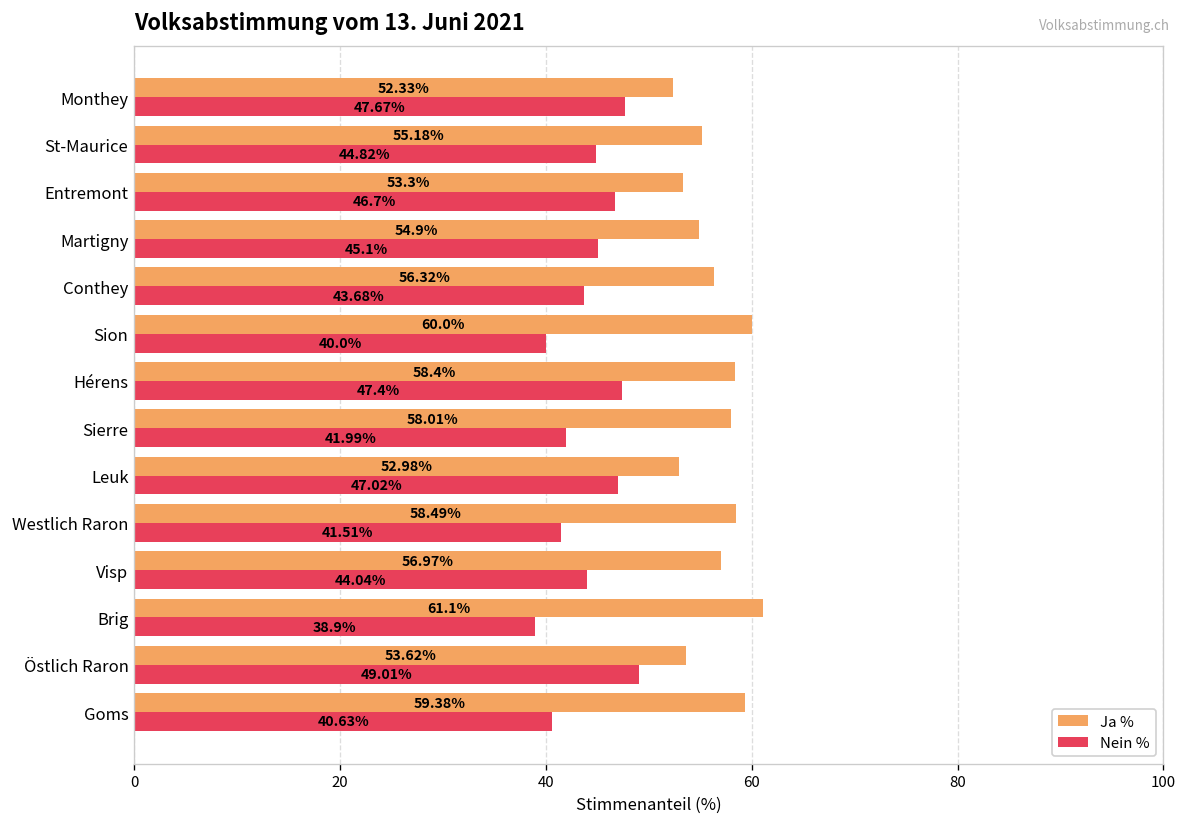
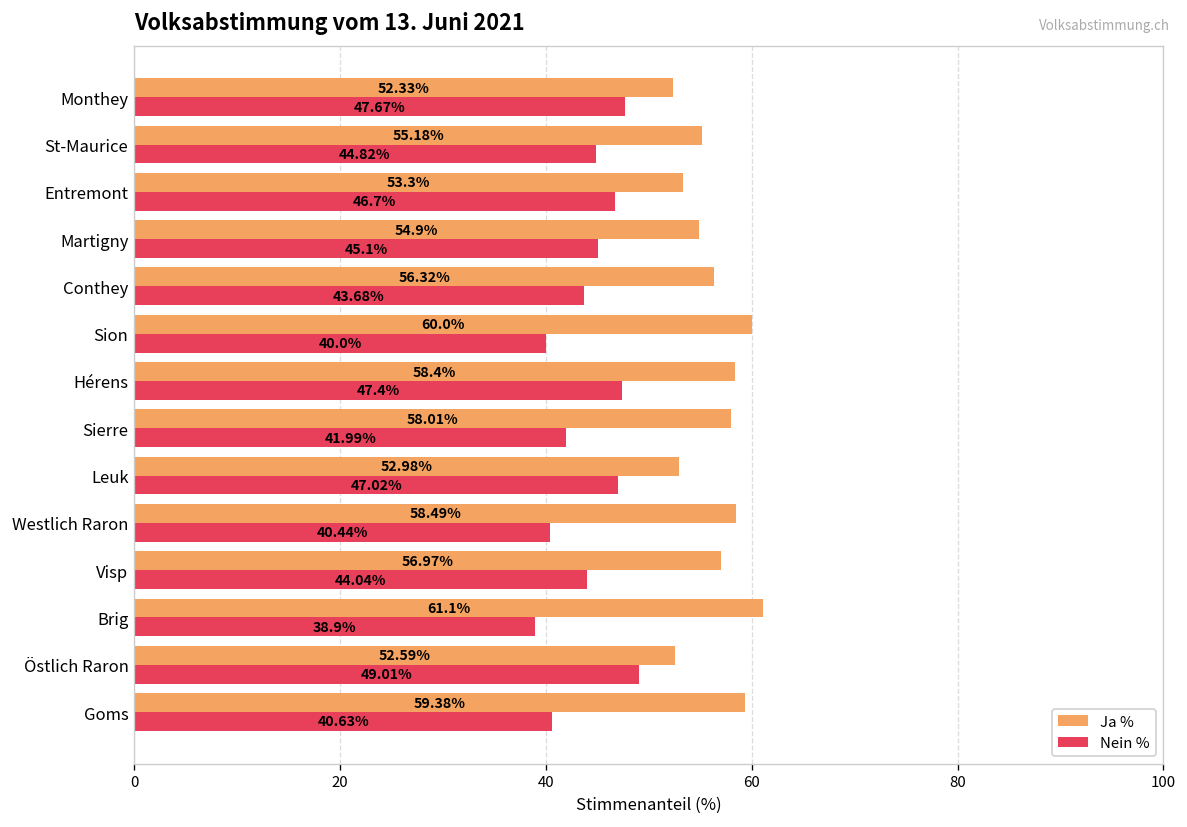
Nein %, Westlich Raron: 41.51% -> 40.44%
Ja %, Östlich Raron: 53.62% -> 52.59%
